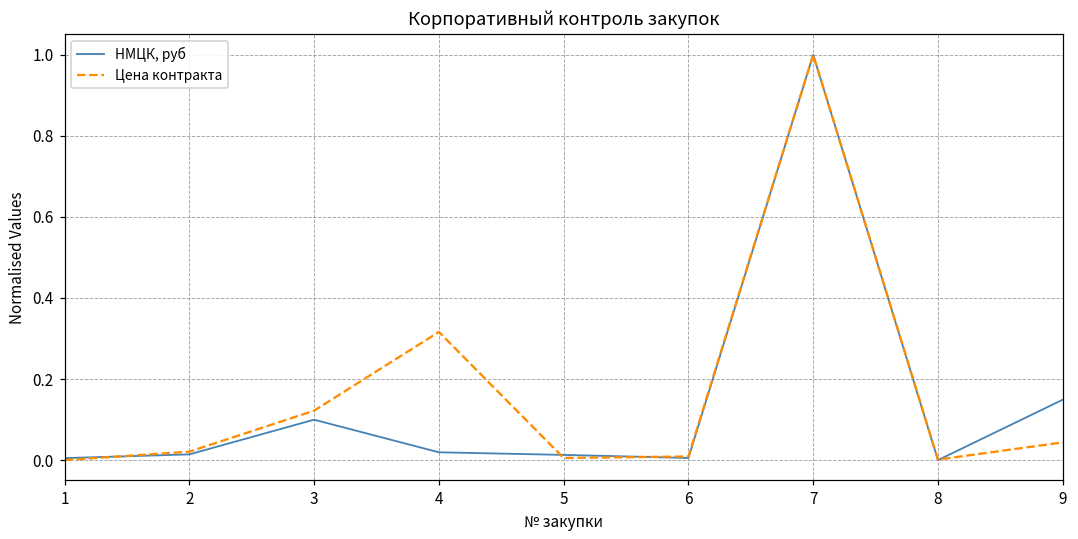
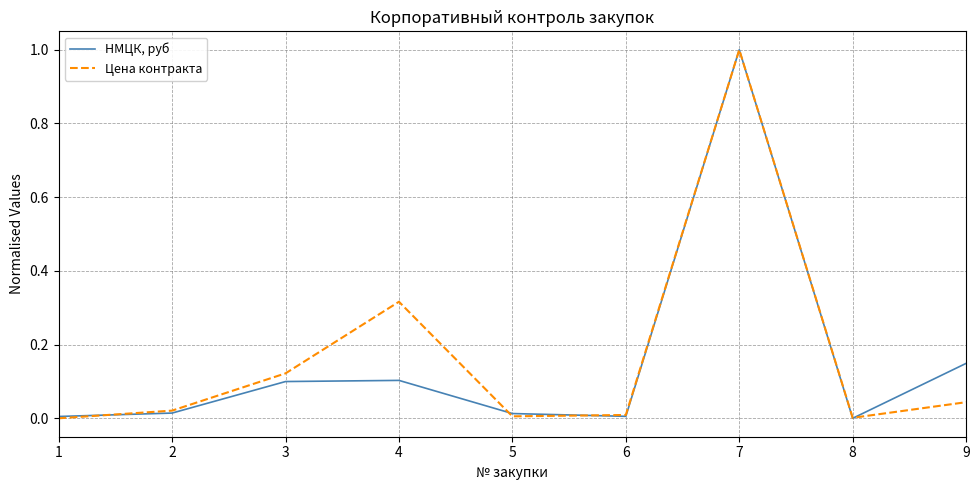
НМЦК, руб, 4: 0.02 -> 0.10
